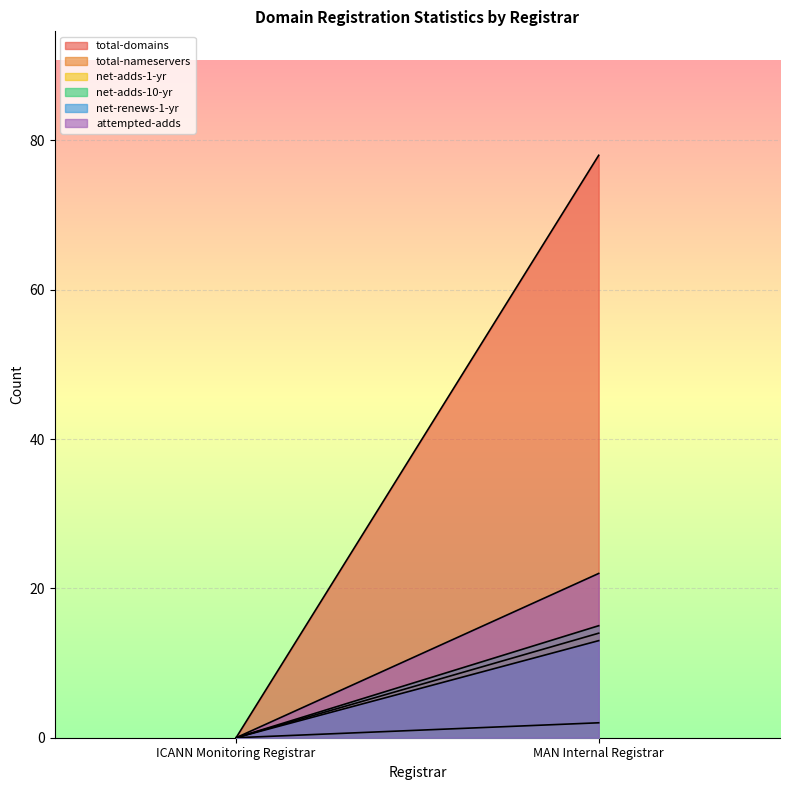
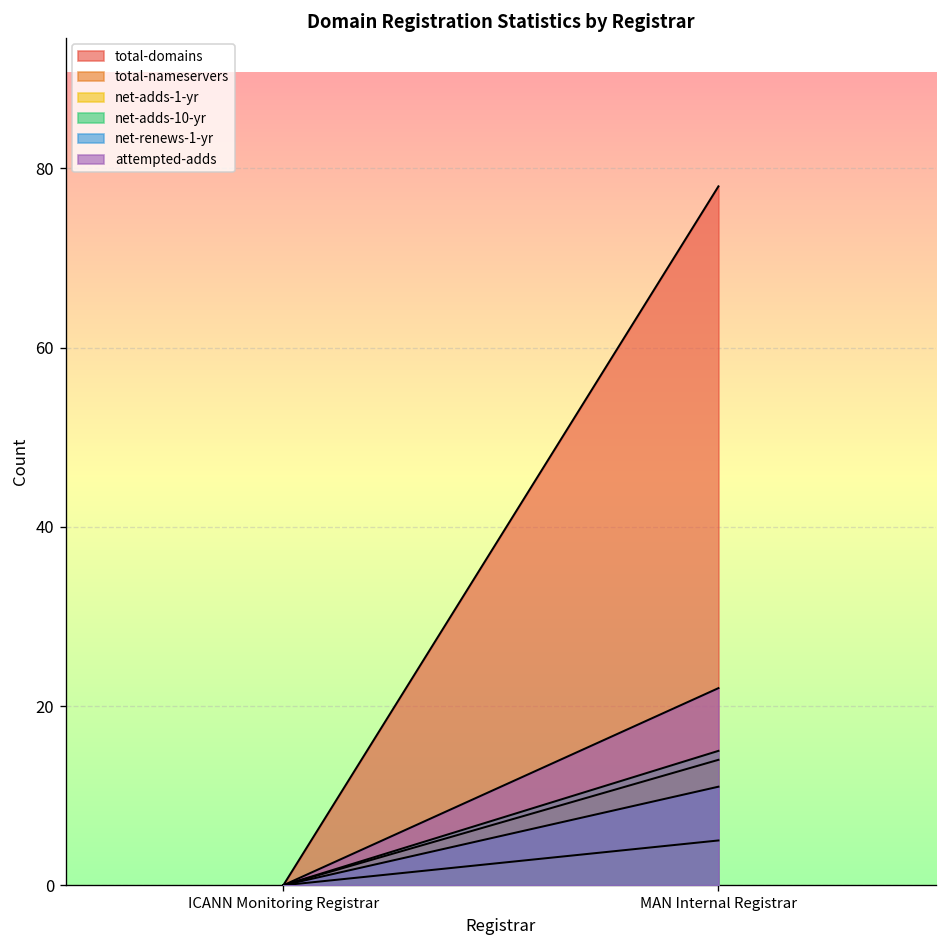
net-adds-1-yr, MAN Internal Registrar: 2 -> 5
net-renews-1-yr, MAN Internal Registrar: 13 -> 11
